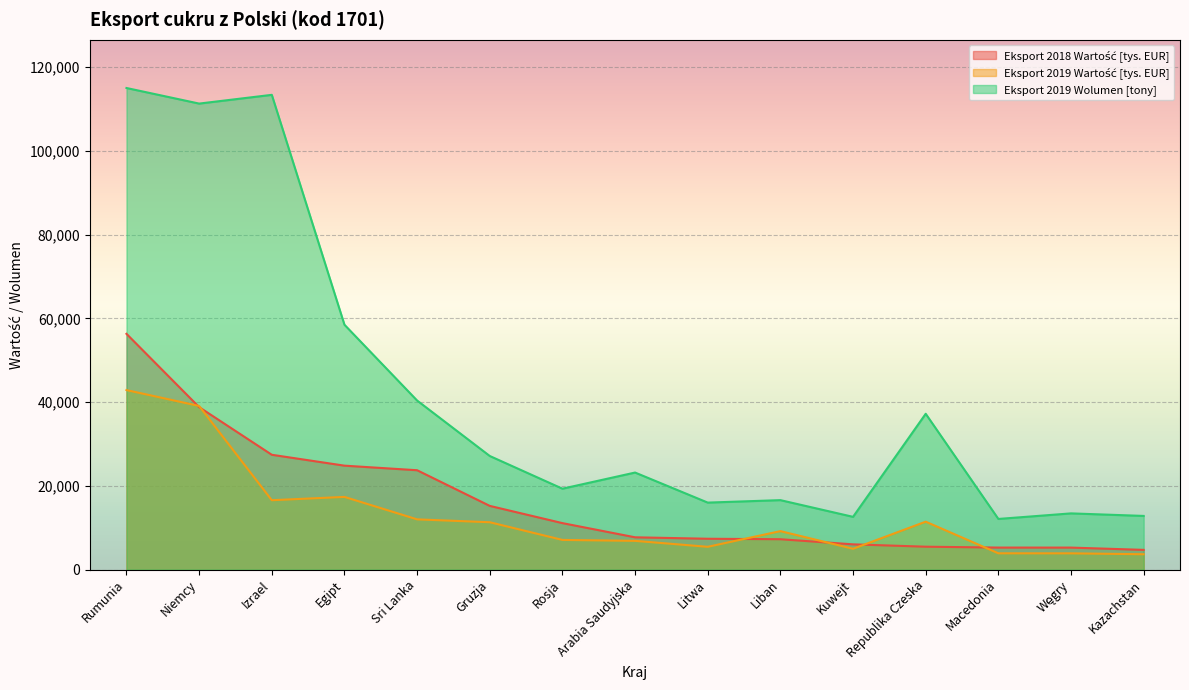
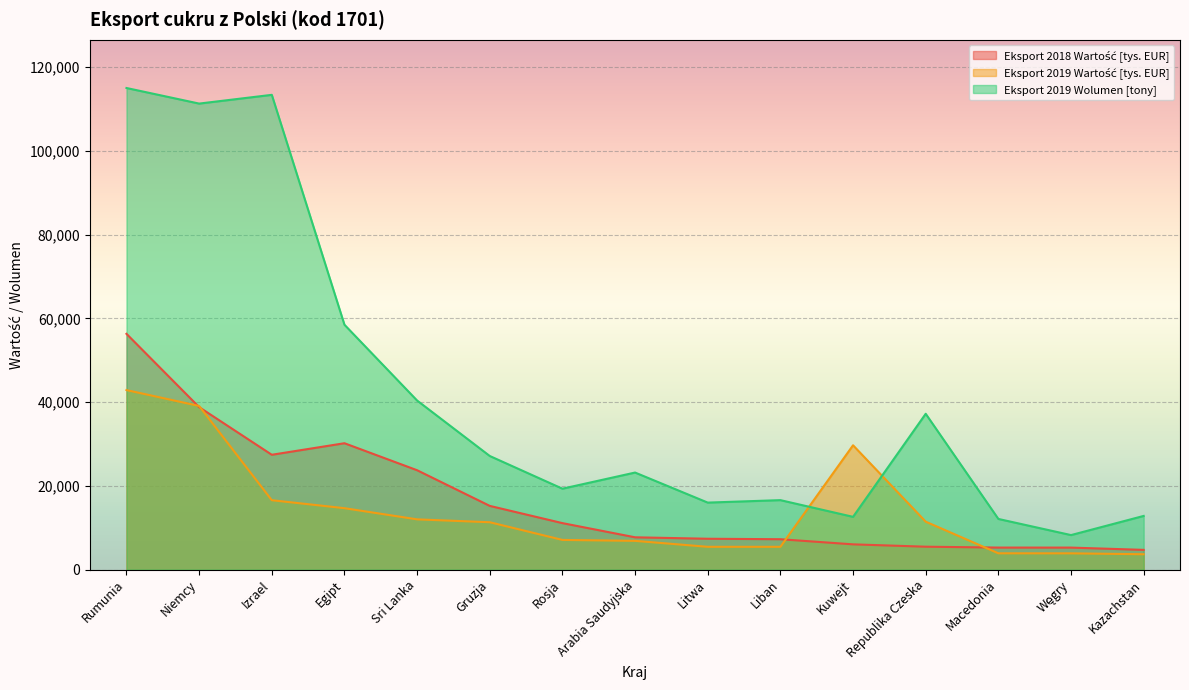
Eksport 2018 Wartość [tys. EUR], Egipt: 25,000 -> 30,000
Eksport 2019 Wartość [tys. EUR], Egipt: 17,000 -> 15,000
Eksport 2019 Wartość [tys. EUR], Liban: 9,000 -> 5,000
Eksport 2019 Wartość [tys. EUR], Kuwejt: 5,000 -> 30,000
Eksport 2019 Wolumen [tony], Węgry: 13,000 -> 8,000
